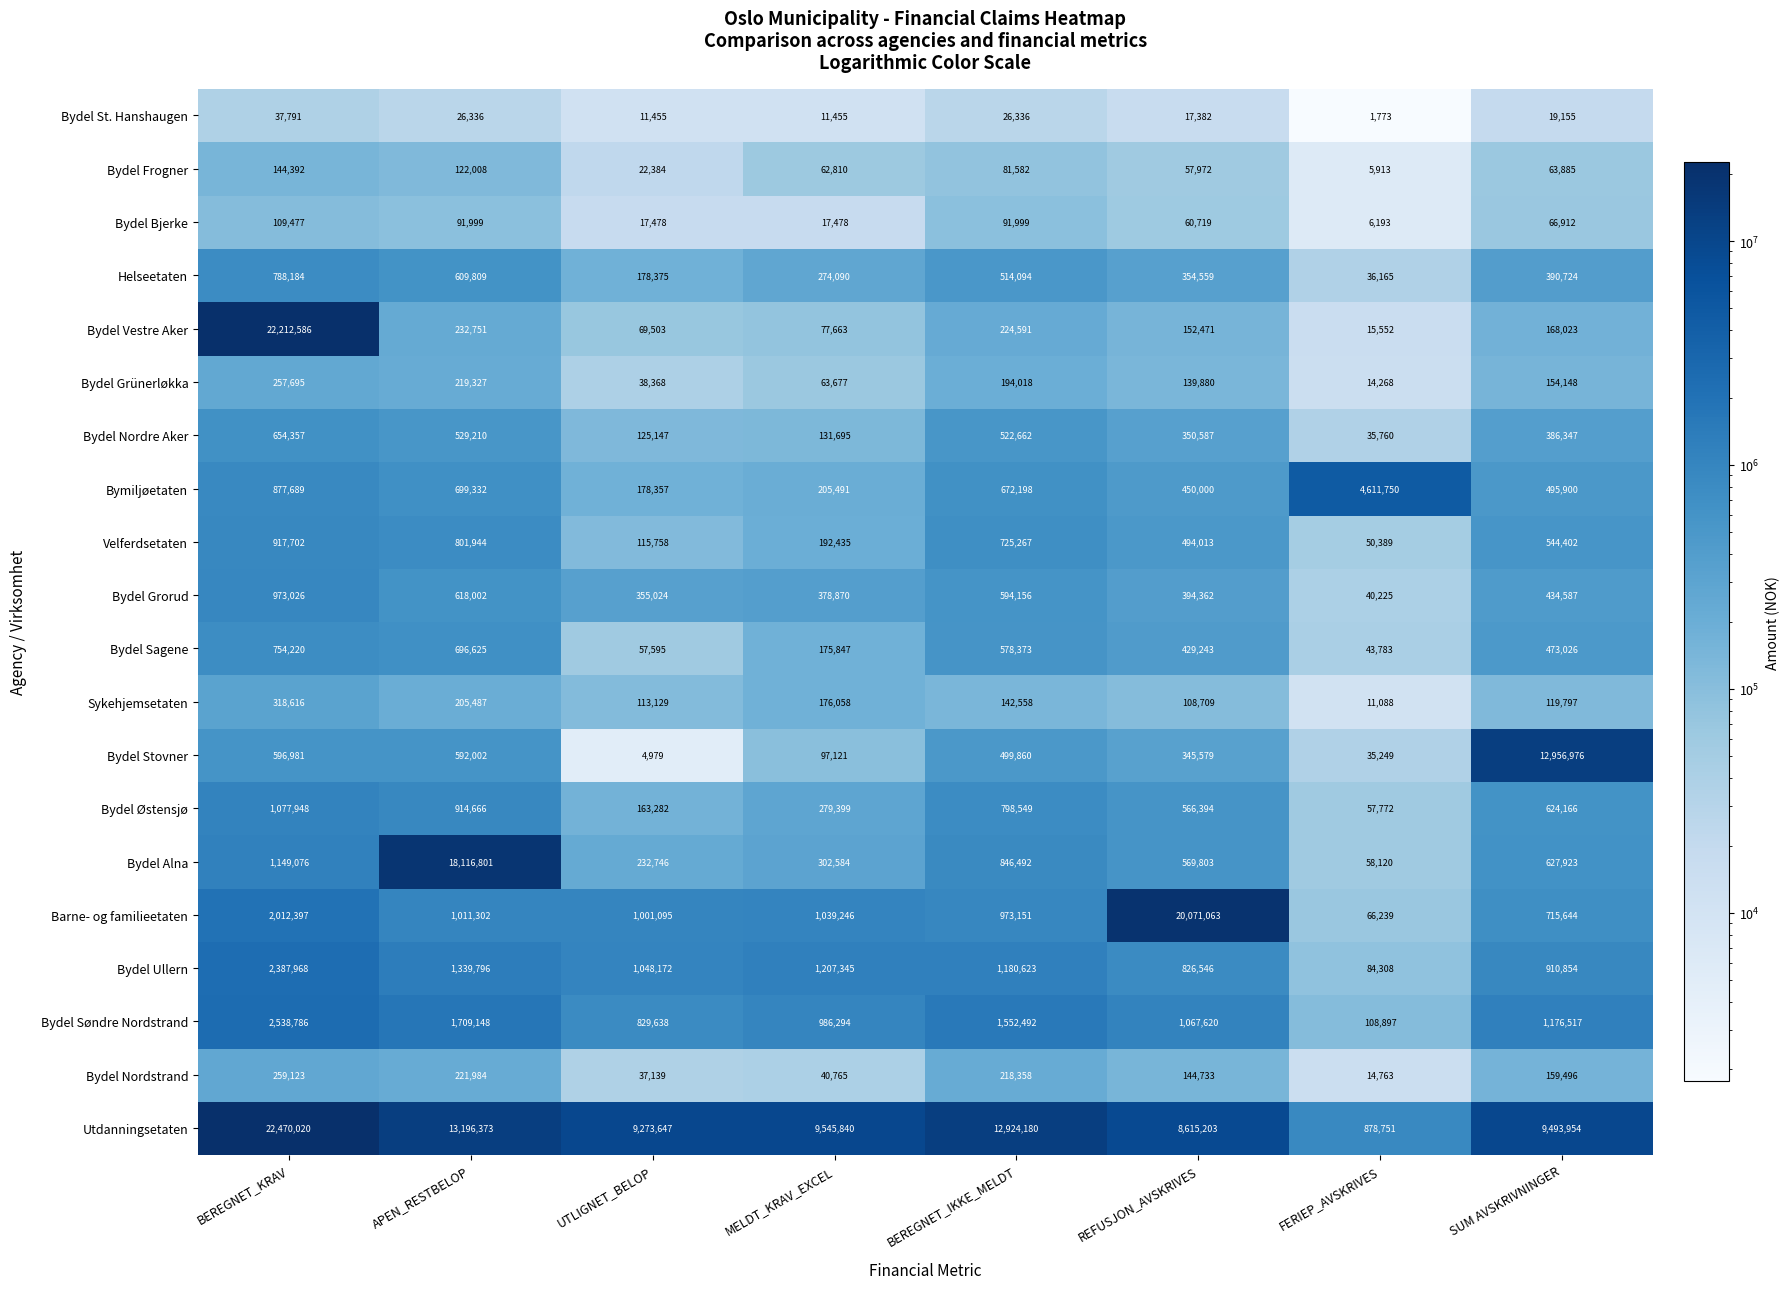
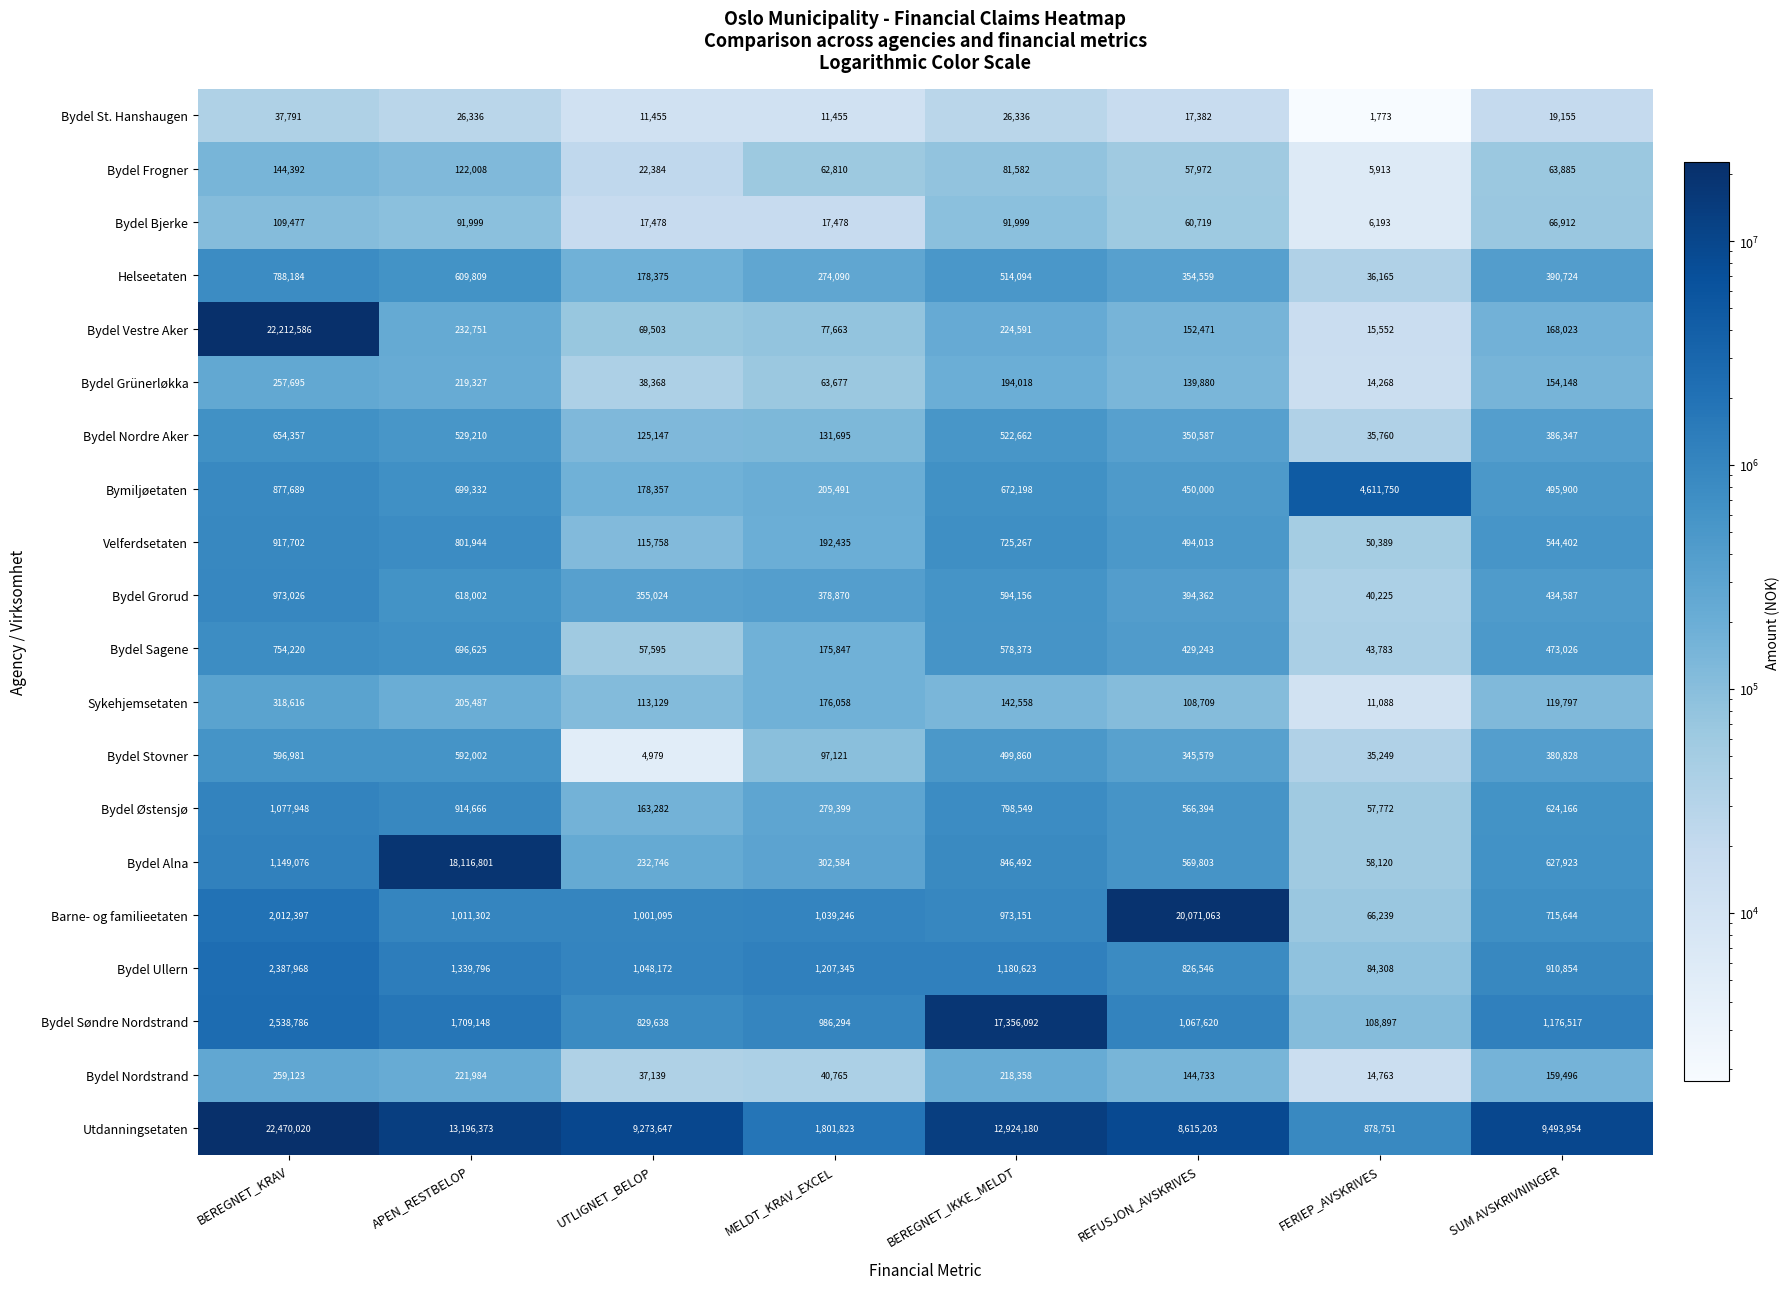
Bydel Stovner, SUM AVSKRIVNINGER: 12,956,976 -> 380,828
Bydel Søndre Nordstrand, BEREGNET_IKKE_MELDT: 1,552,492 -> 17,356,092
Utdanningsetaten, MELDT_KRAV_EXCEL: 9,545,840 -> 1,801,823
